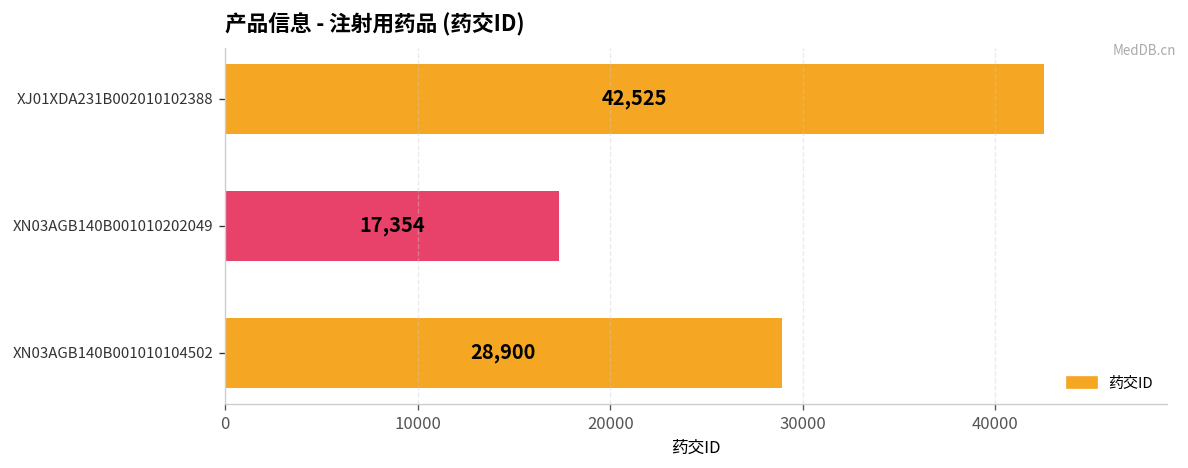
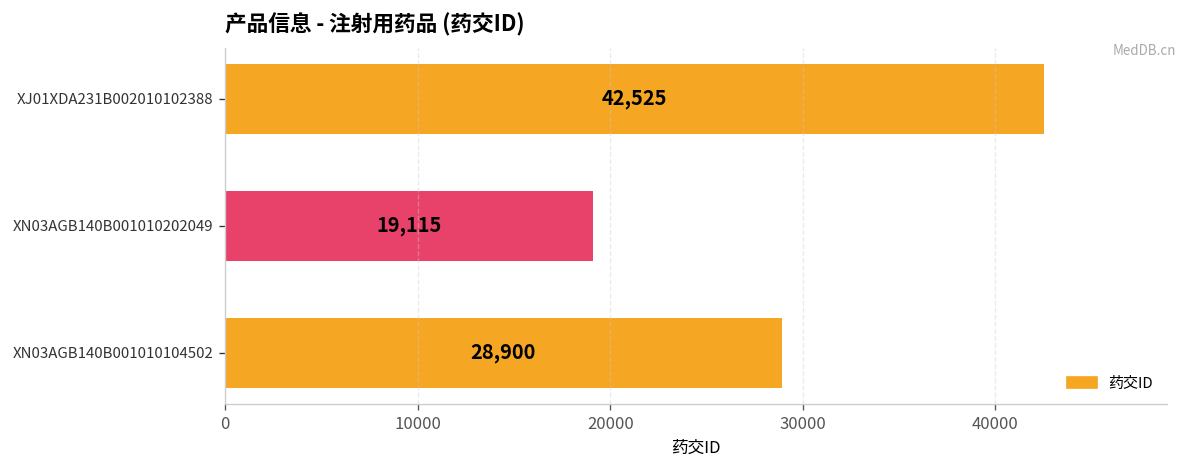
XN03AGB140B001010202049: 17,354 -> 19,115
